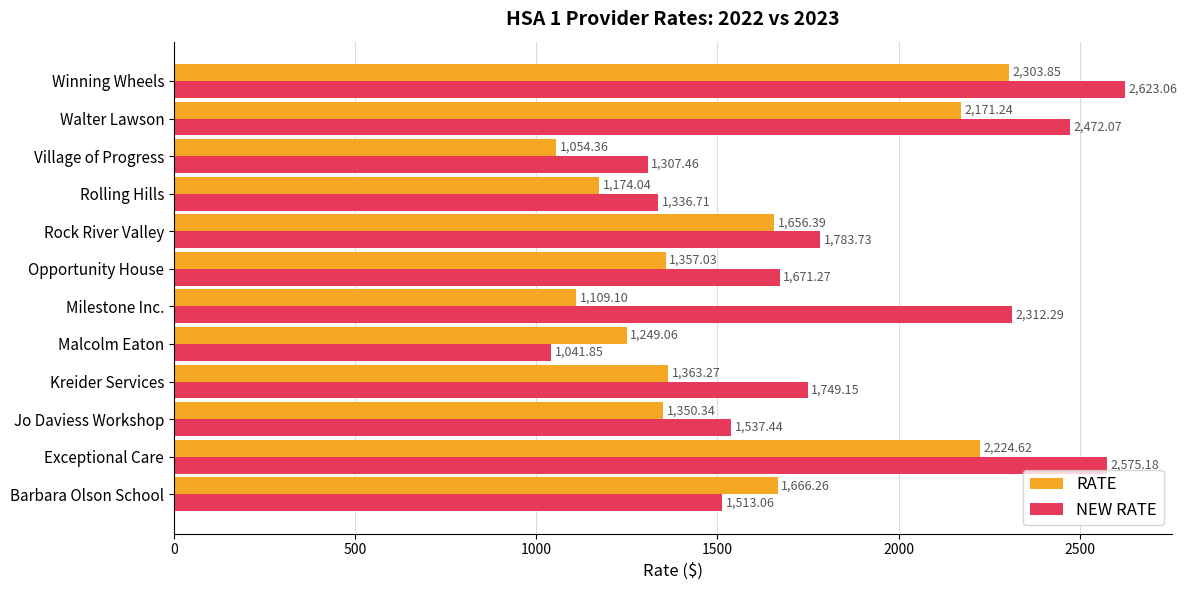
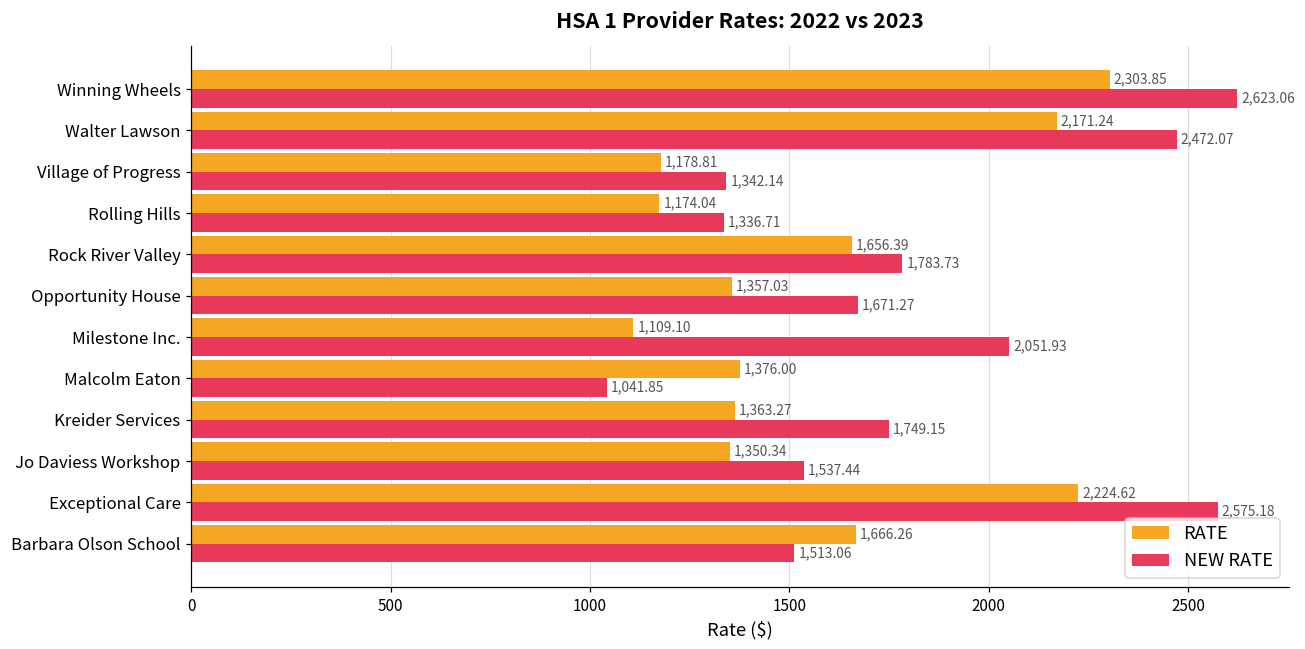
RATE, Village of Progress: 1,054.36 -> 1,178.81
NEW RATE, Village of Progress: 1,307.46 -> 1,342.14
NEW RATE, Milestone Inc.: 2,312.29 -> 2,051.93
RATE, Malcolm Eaton: 1,249.06 -> 1,376.00
